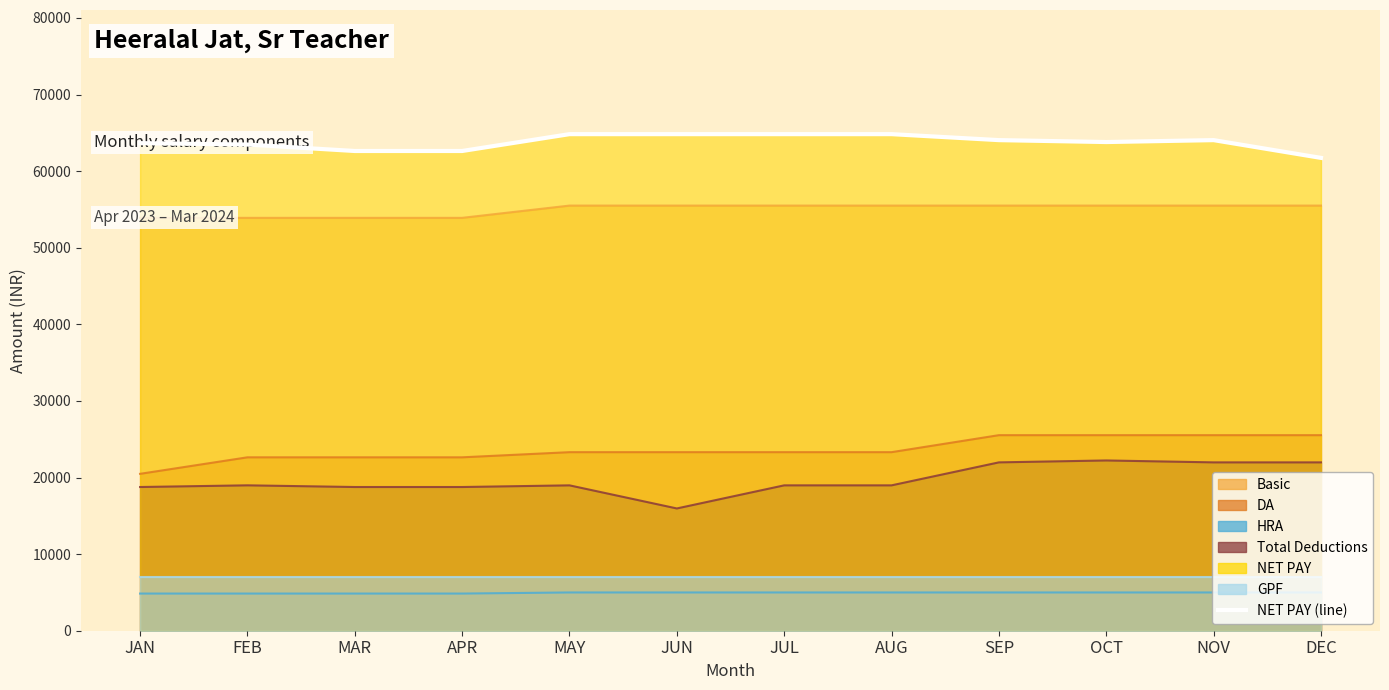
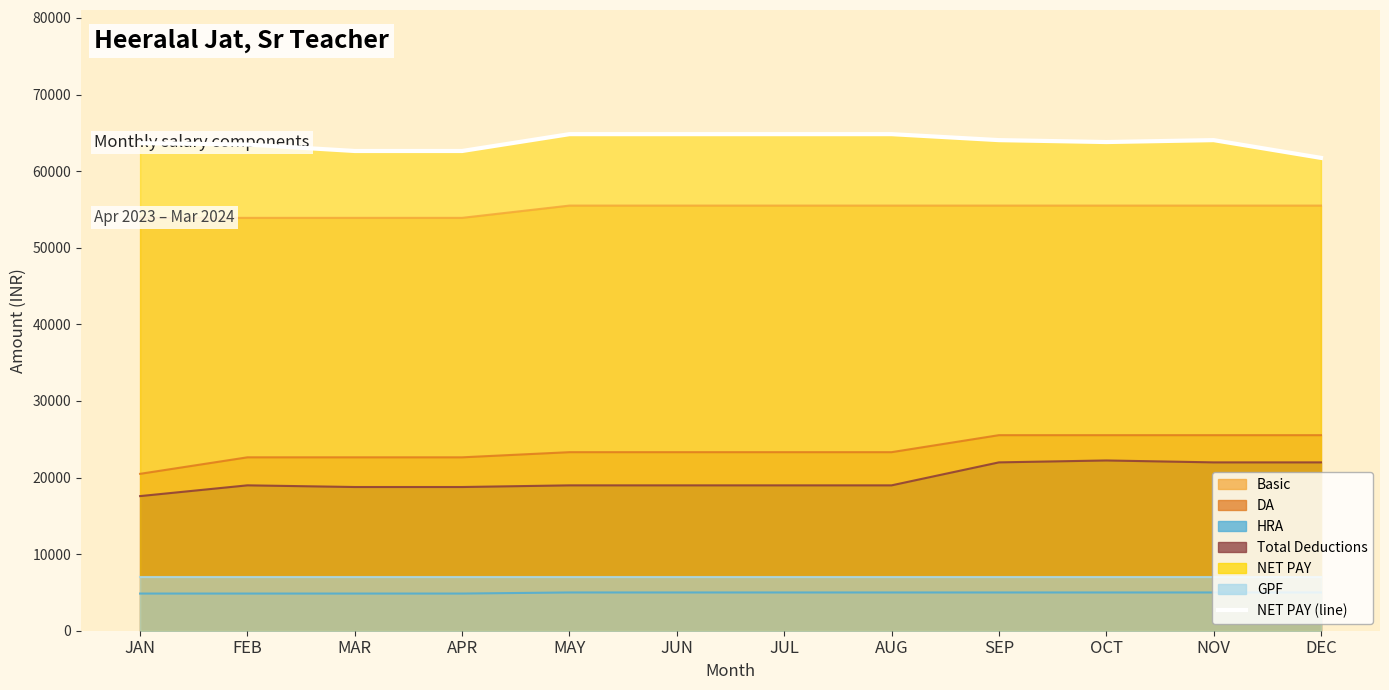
Total Deductions, JAN: 19000 -> 18000
Total Deductions, JUN: 16000 -> 19000
